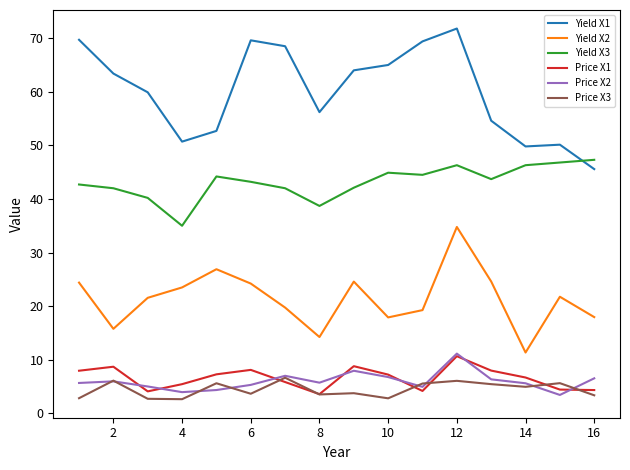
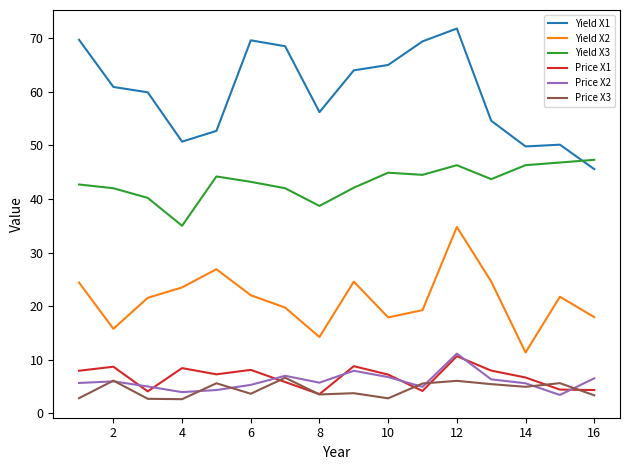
Yield X1, 2: 63 -> 61
Price X1, 4: 5 -> 8
Yield X2, 6: 24 -> 22
